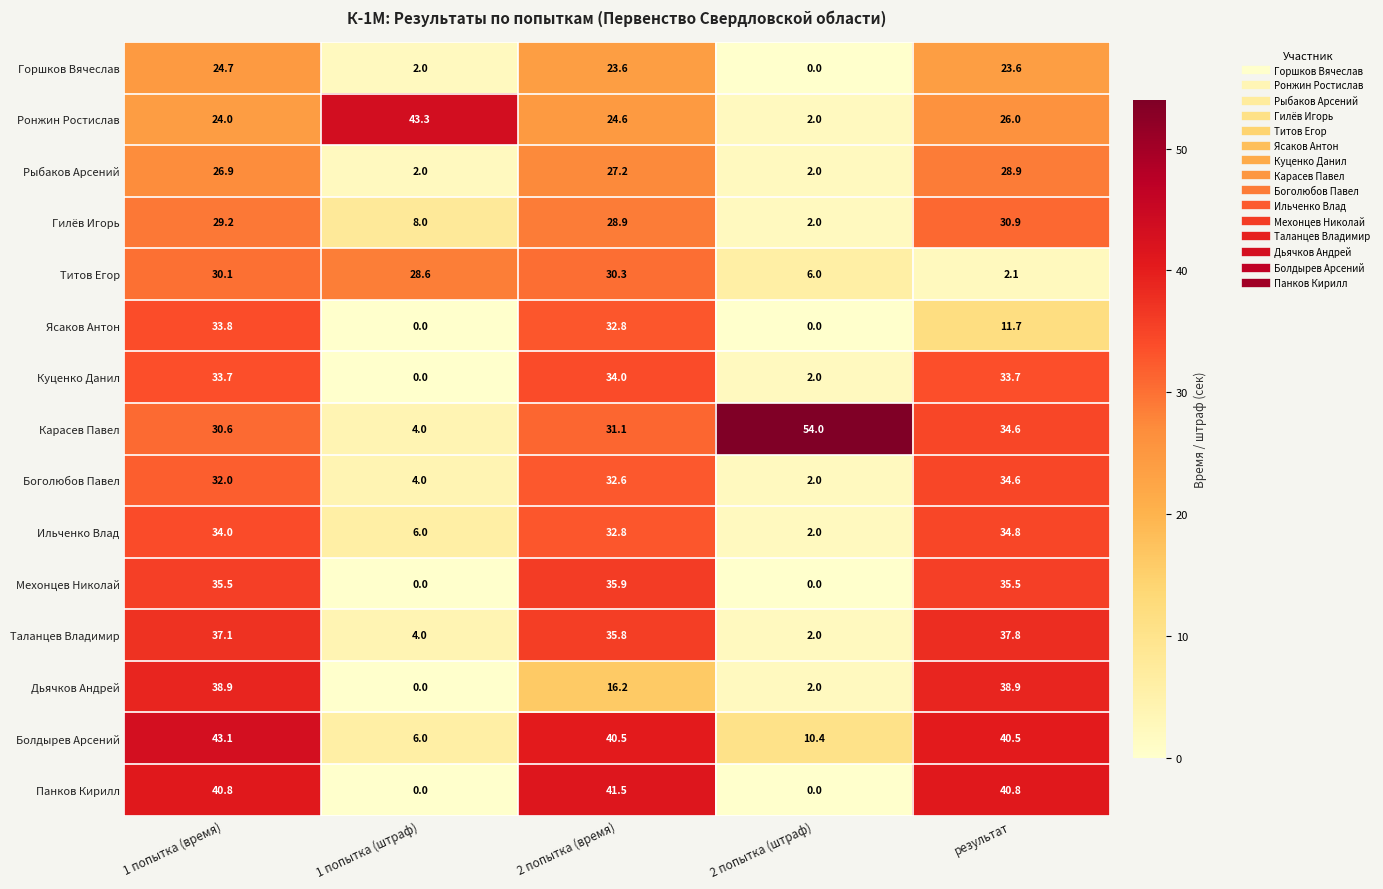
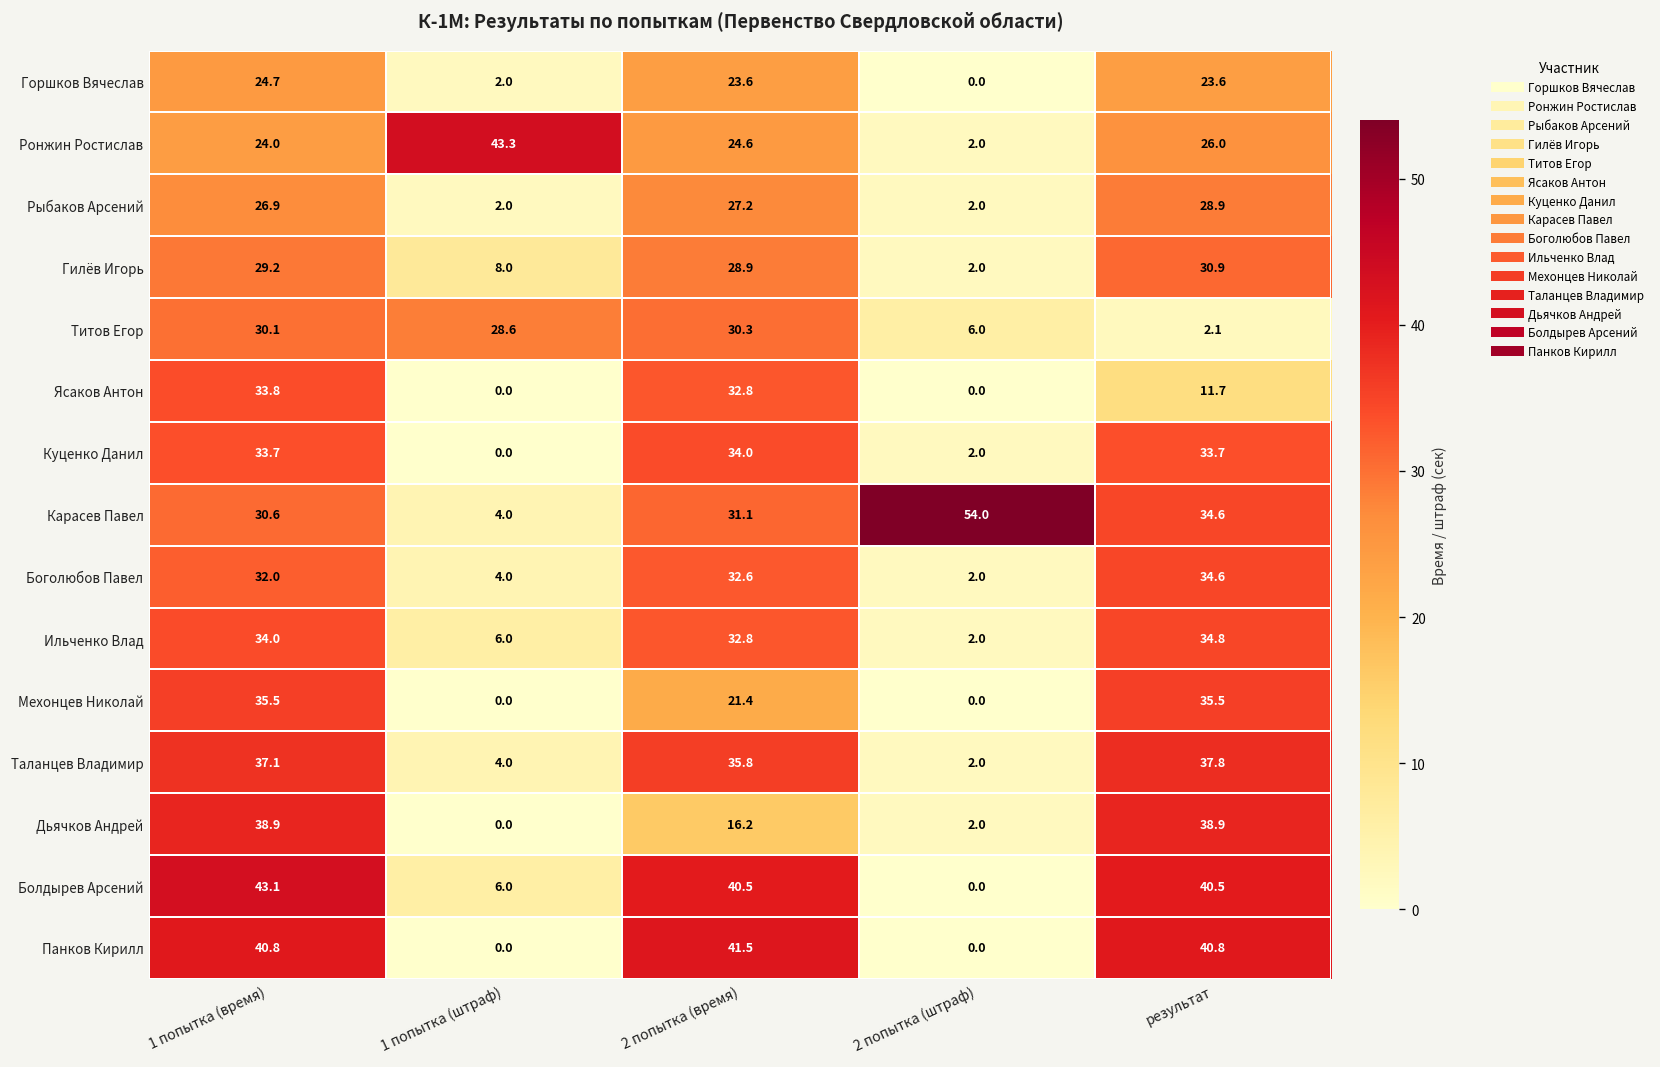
Мехонцев Николай, 2 попытка (время): 35.9 -> 21.4
Болдырев Арсений, 2 попытка (штраф): 10.4 -> 0.0
